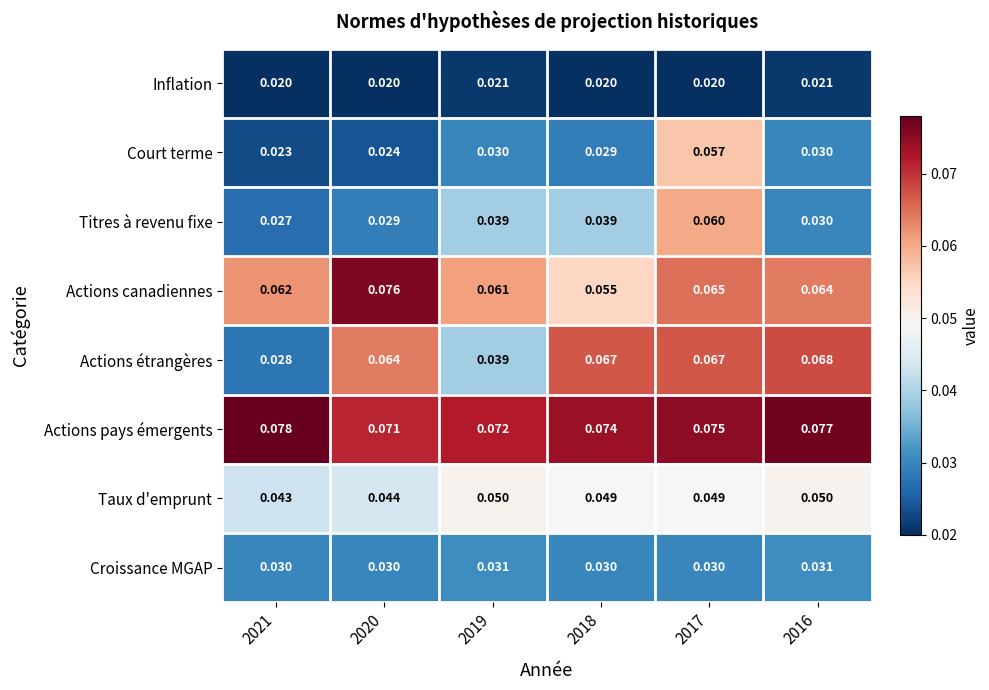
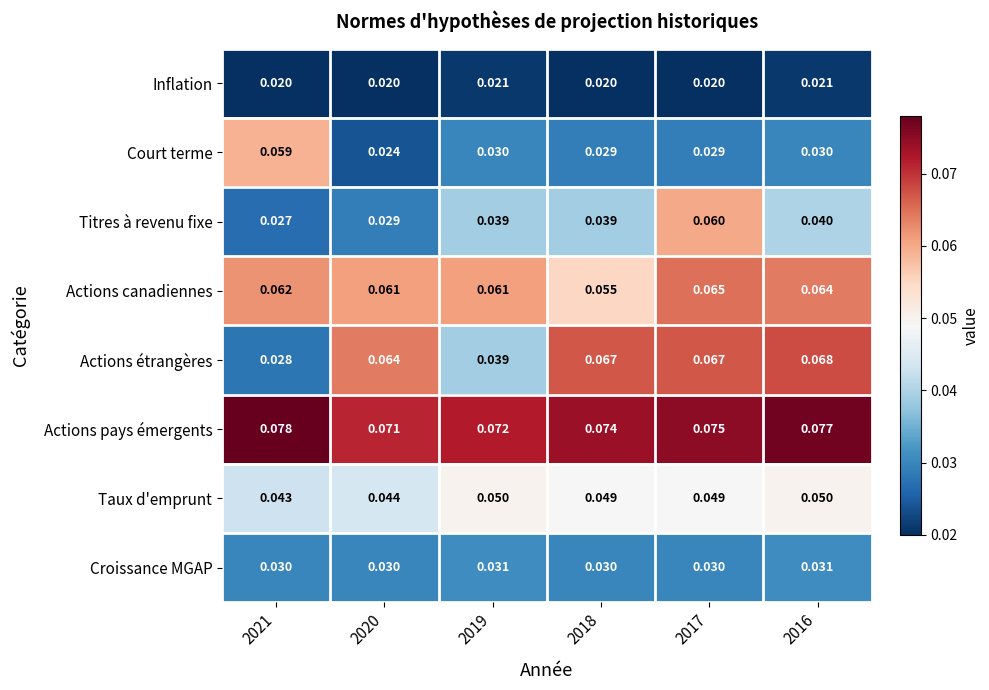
Court terme, 2021: 0.023 -> 0.059
Court terme, 2017: 0.057 -> 0.029
Titres à revenu fixe, 2016: 0.030 -> 0.040
Actions canadiennes, 2020: 0.076 -> 0.061
